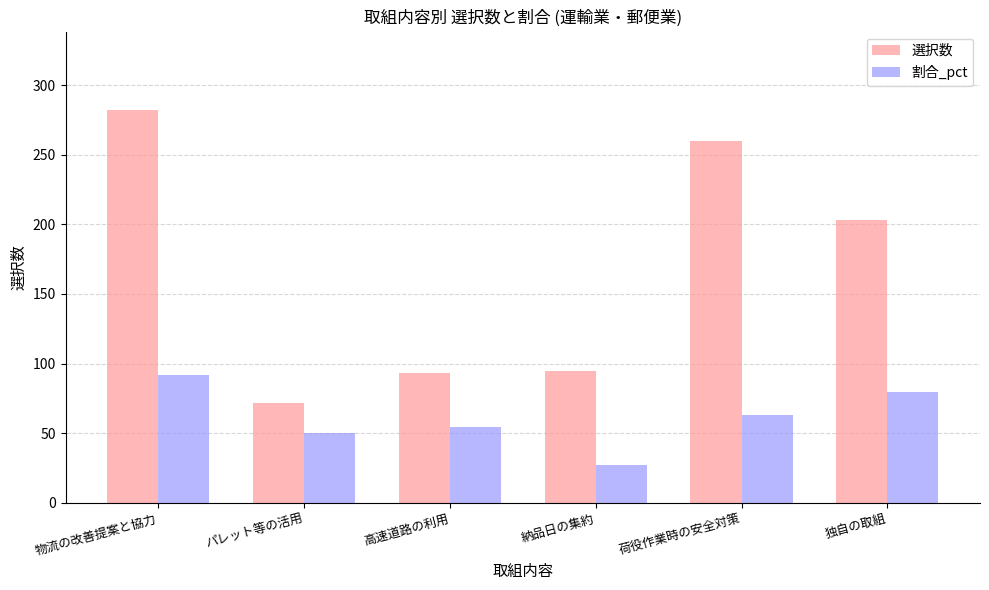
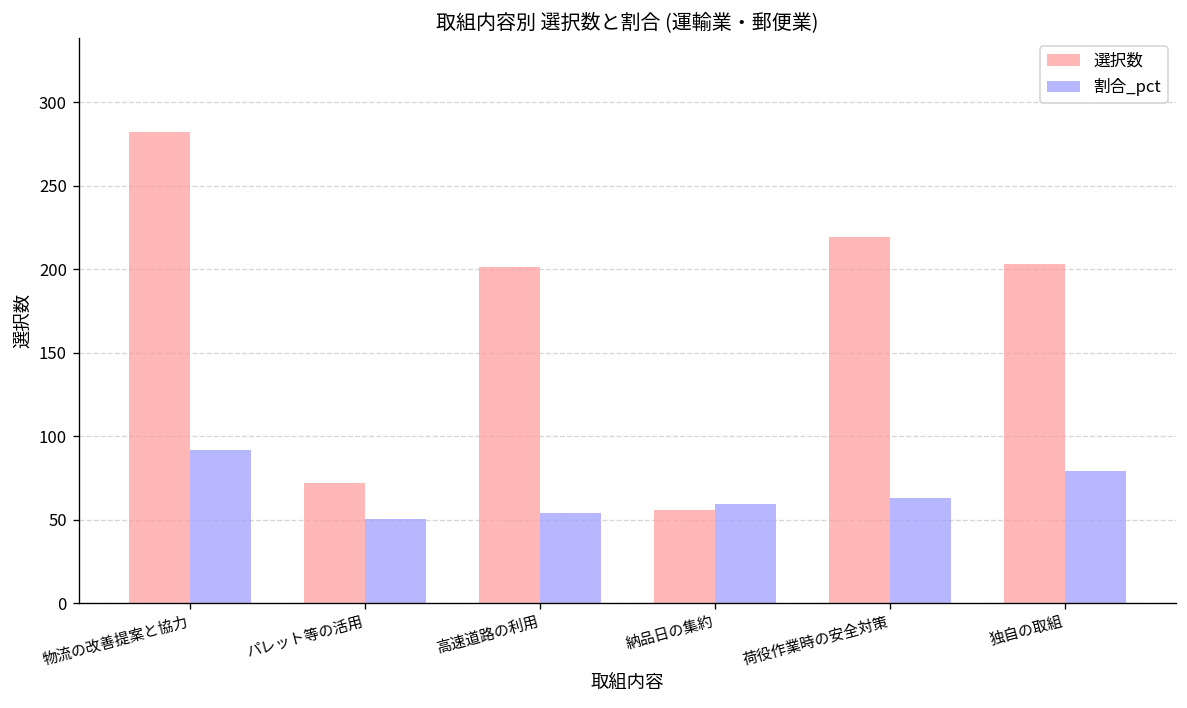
選択数, 高速道路の利用: 93 -> 201
選択数, 納品日の集約: 95 -> 56
割合_pct, 納品日の集約: 27 -> 59
選択数, 荷役作業時の安全対策: 260 -> 219
